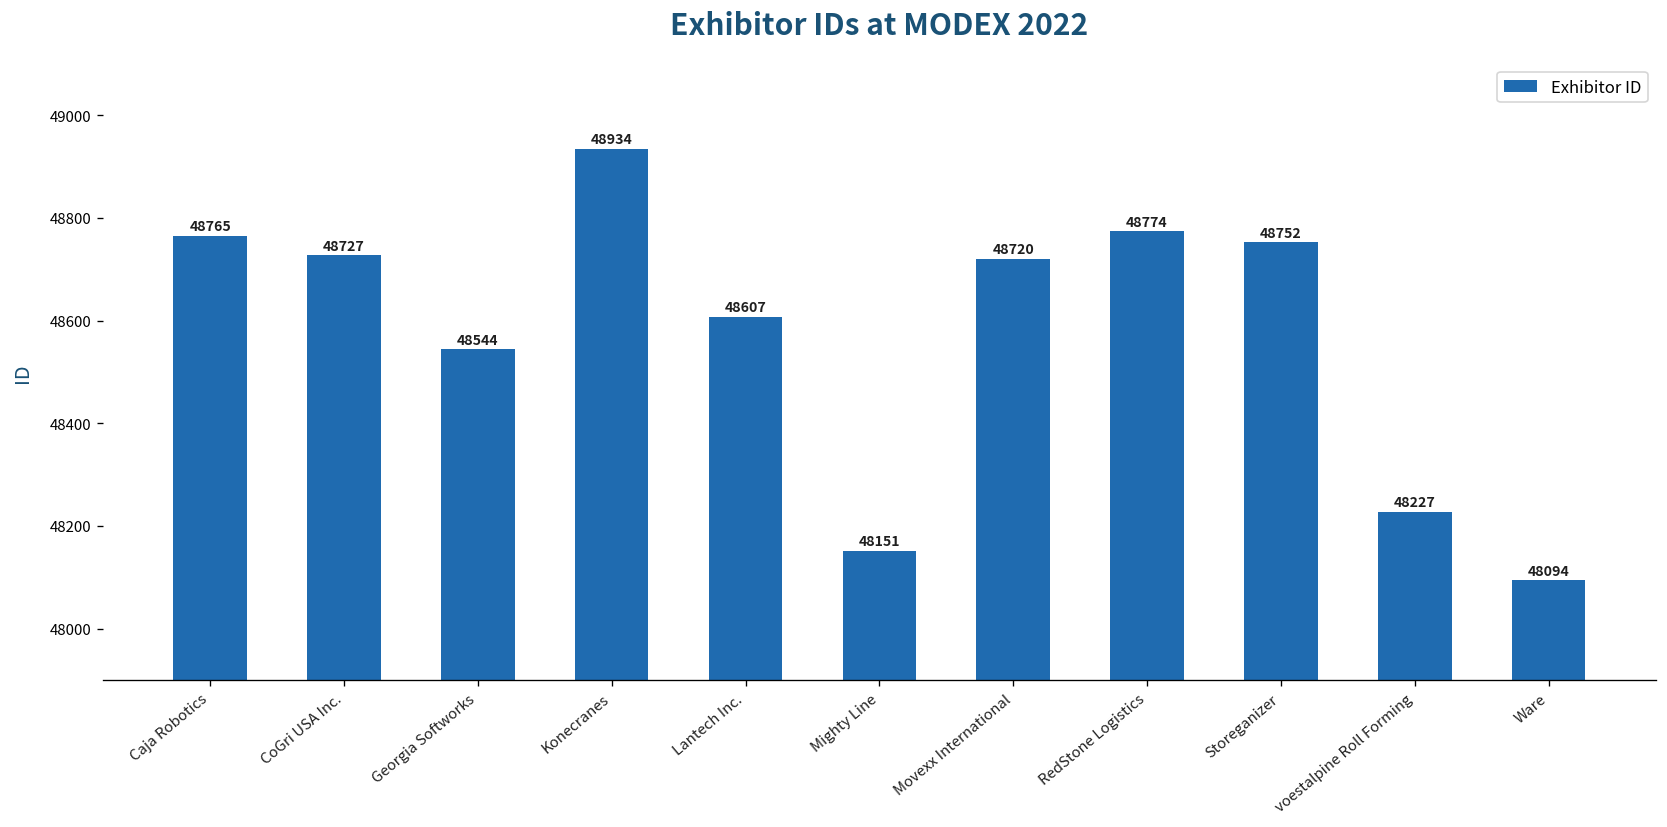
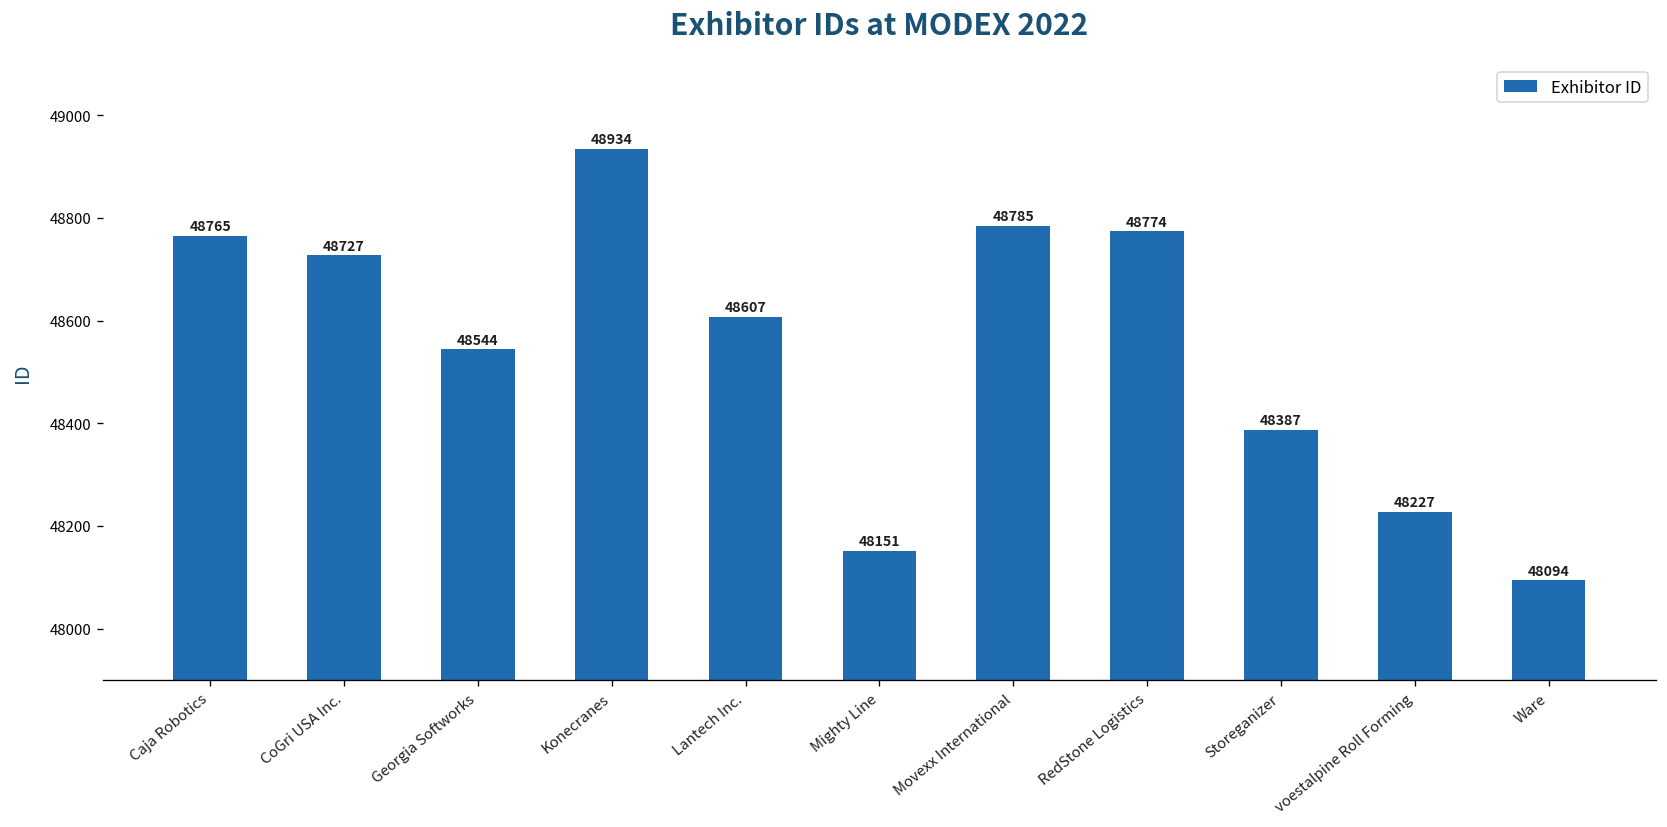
Movexx International: 48720 -> 48785
Storeganizer: 48752 -> 48387
